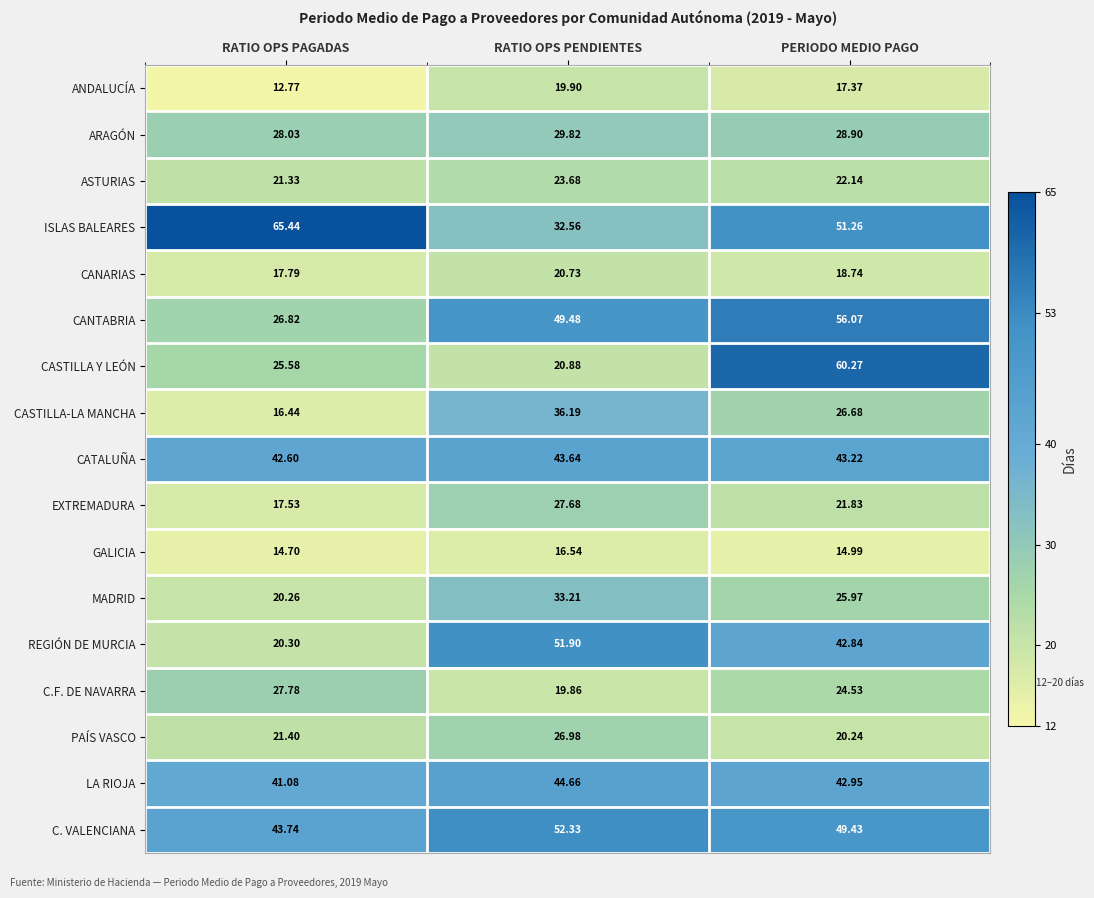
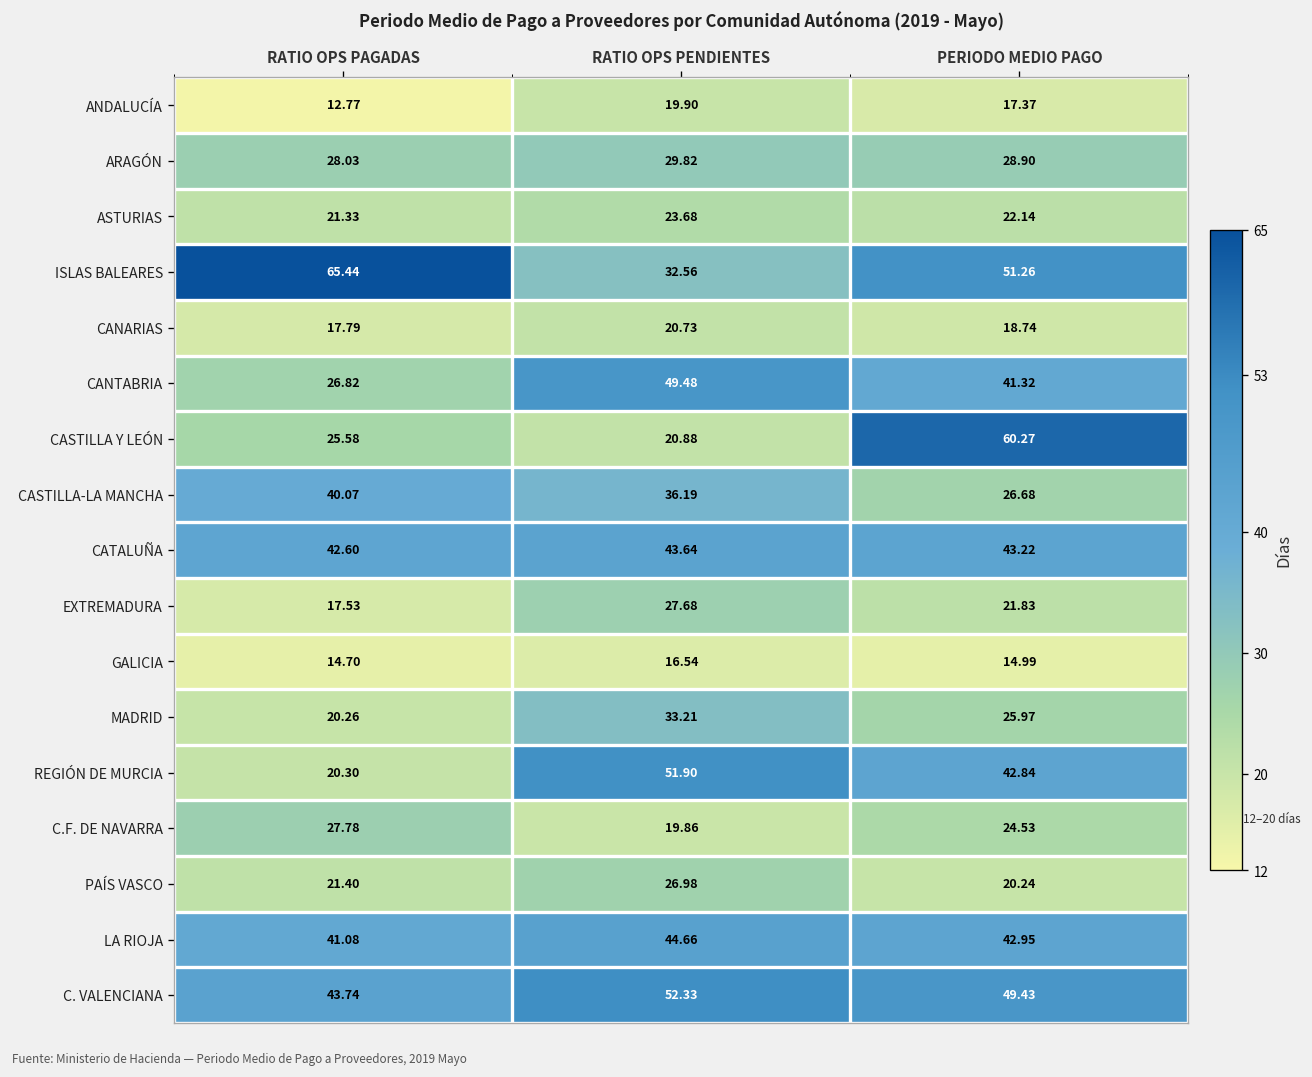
CANTABRIA, PERIODO MEDIO PAGO: 56.07 -> 41.32
CASTILLA-LA MANCHA, RATIO OPS PAGADAS: 16.44 -> 40.07
